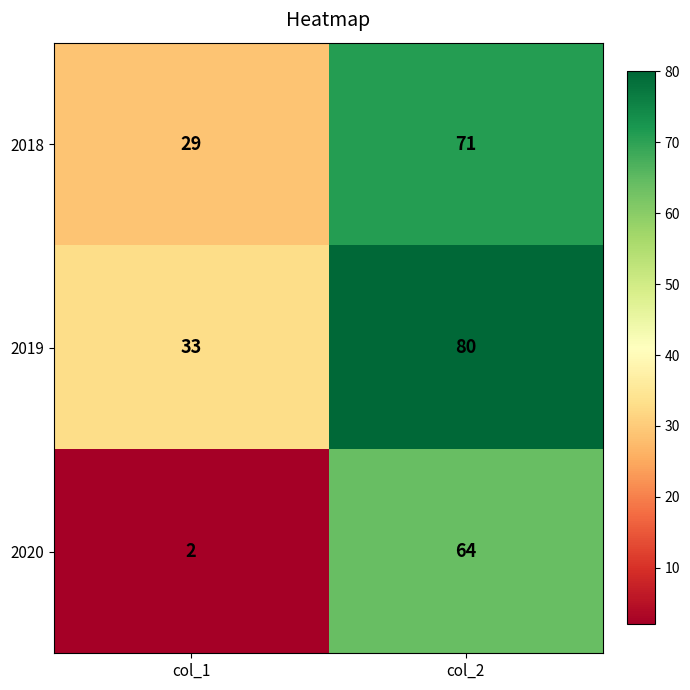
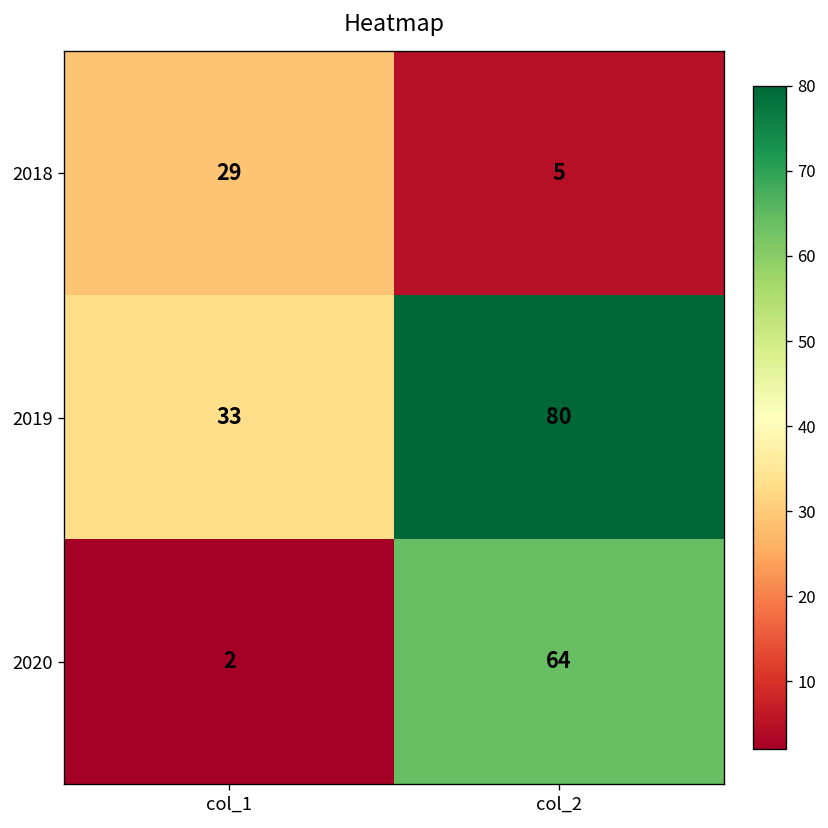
2018, col_2: 71 -> 5
